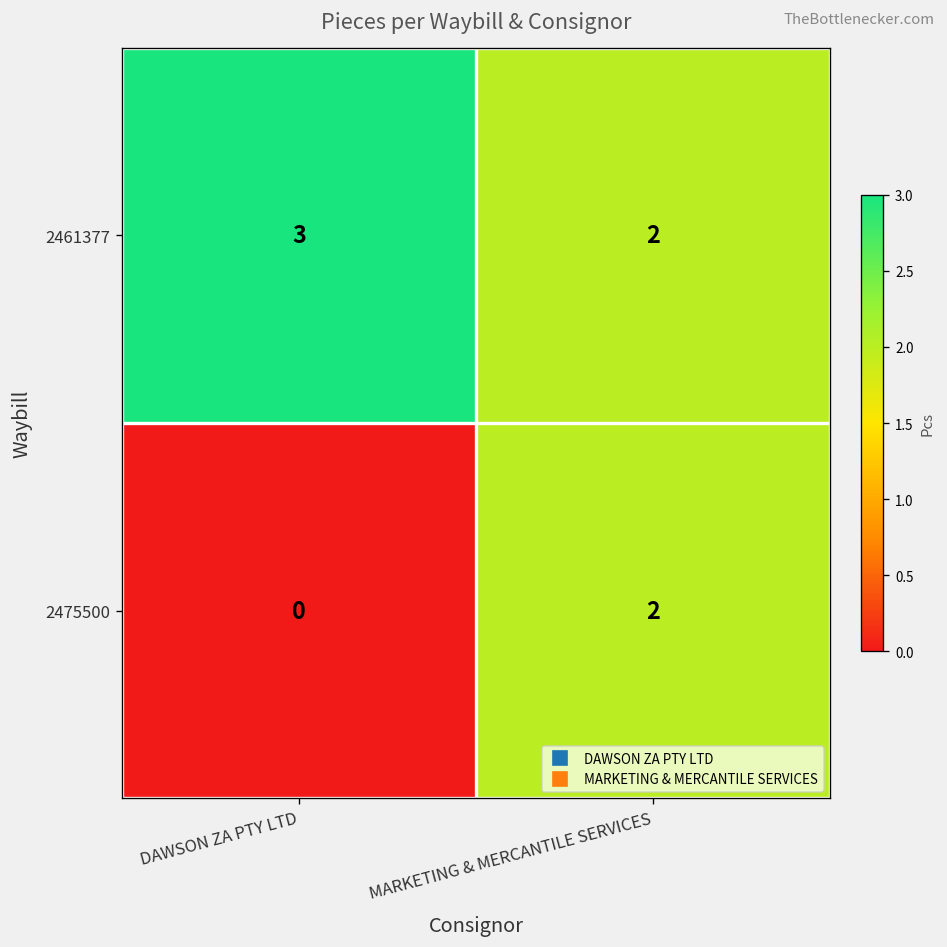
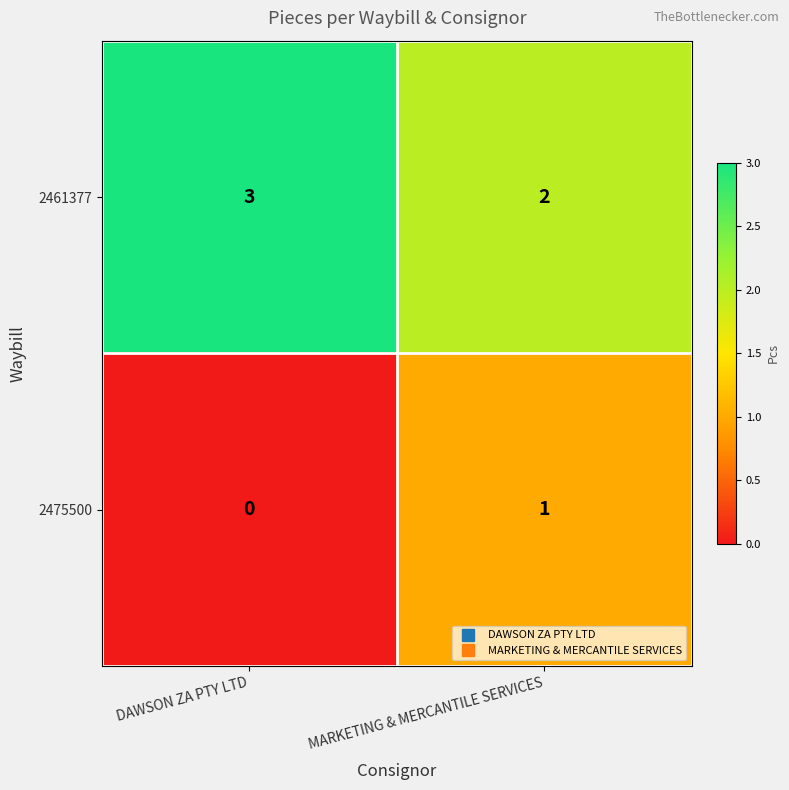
2475500, MARKETING & MERCANTILE SERVICES: 2 -> 1
